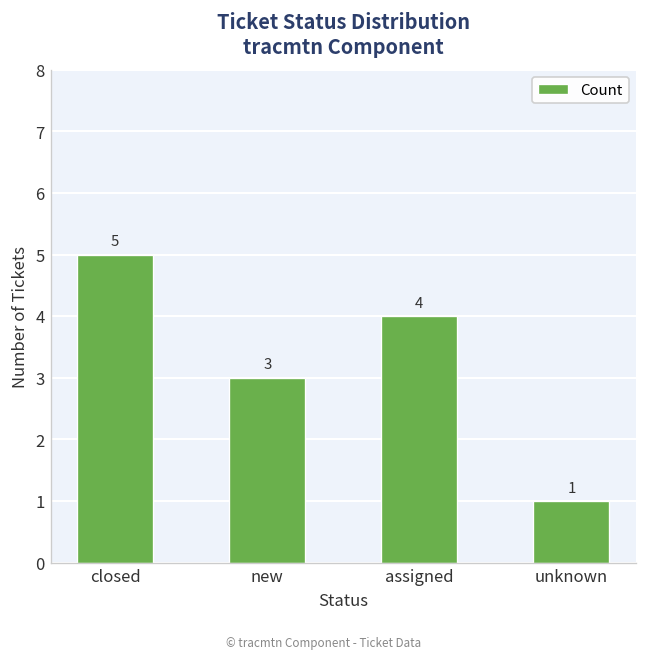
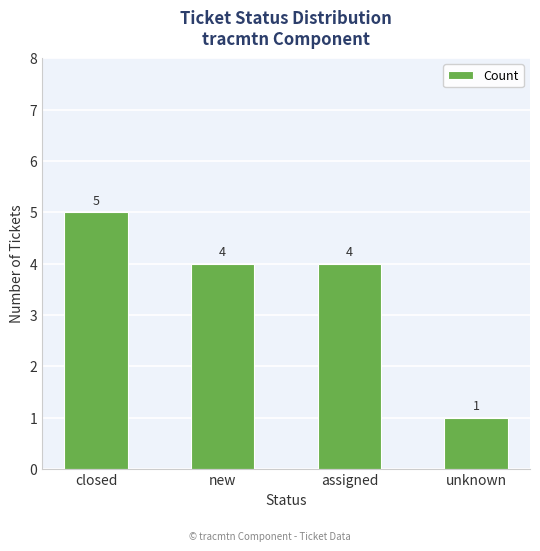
new: 3 -> 4
